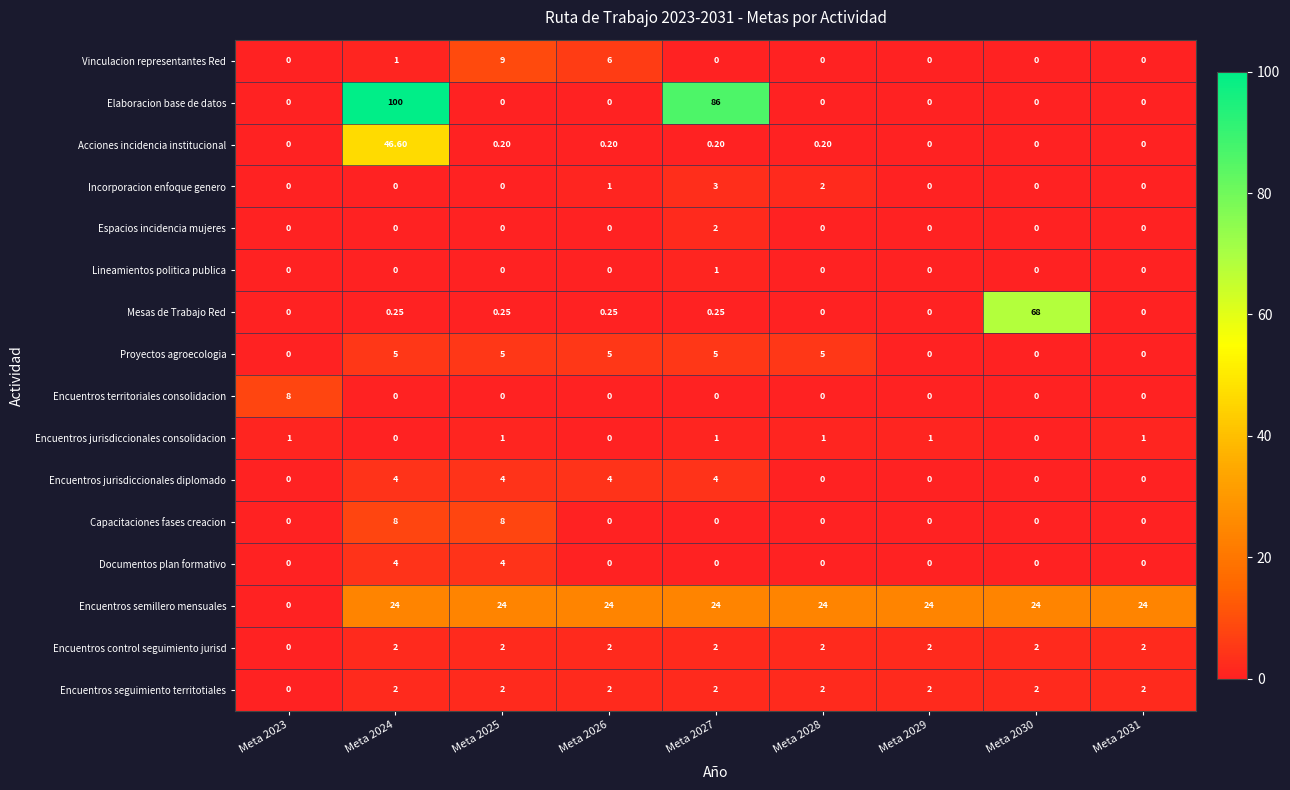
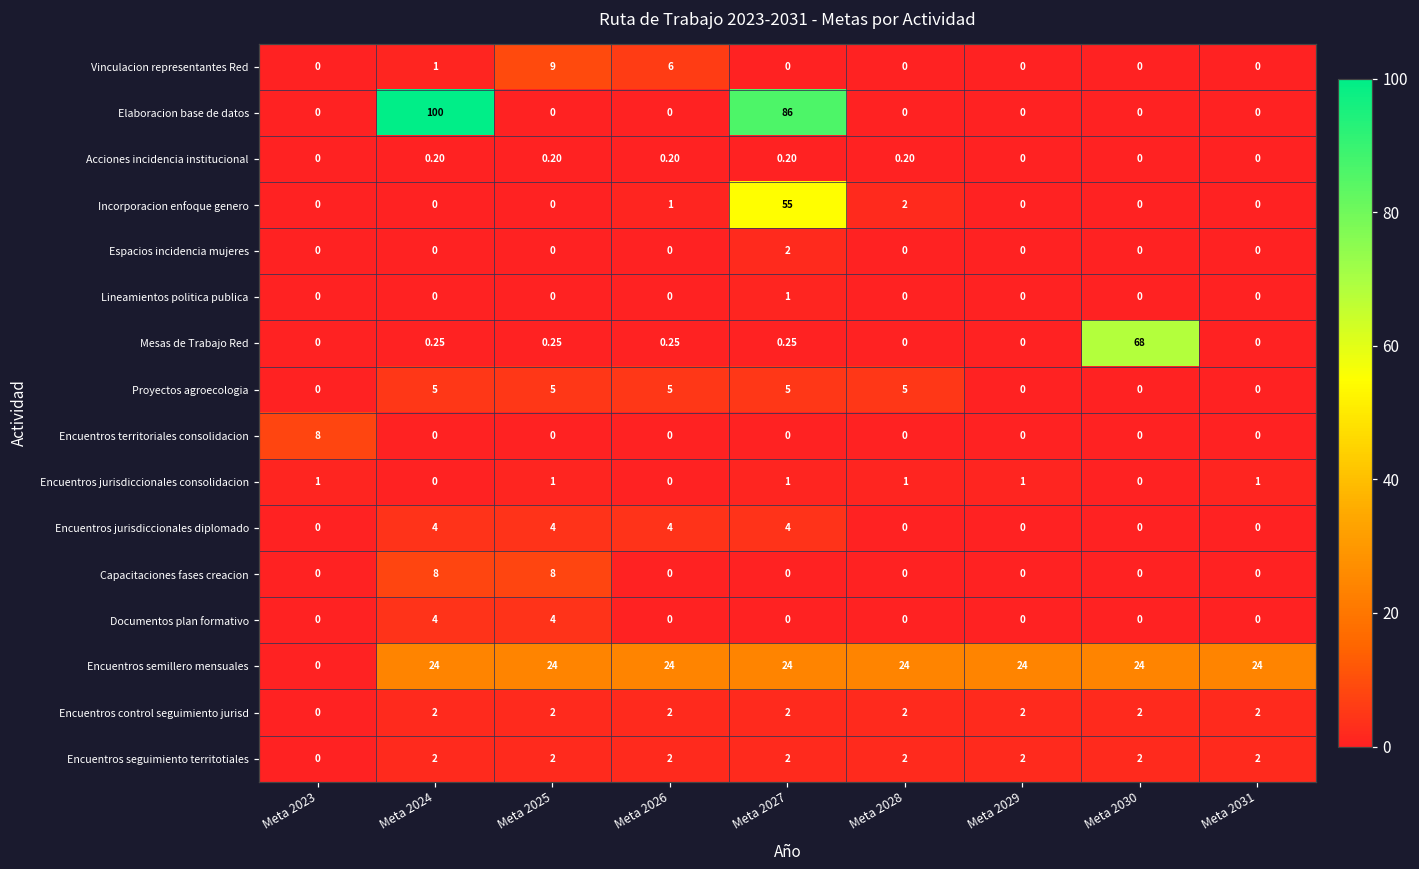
Acciones incidencia institucional, Meta 2024: 46.60 -> 0.20
Incorporacion enfoque genero, Meta 2027: 3 -> 55
